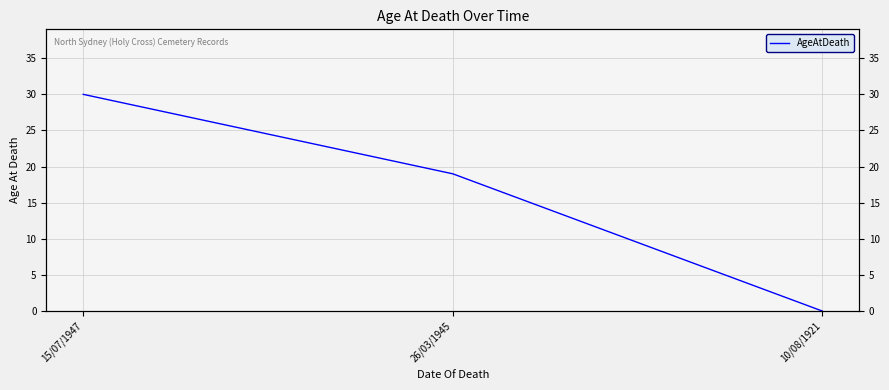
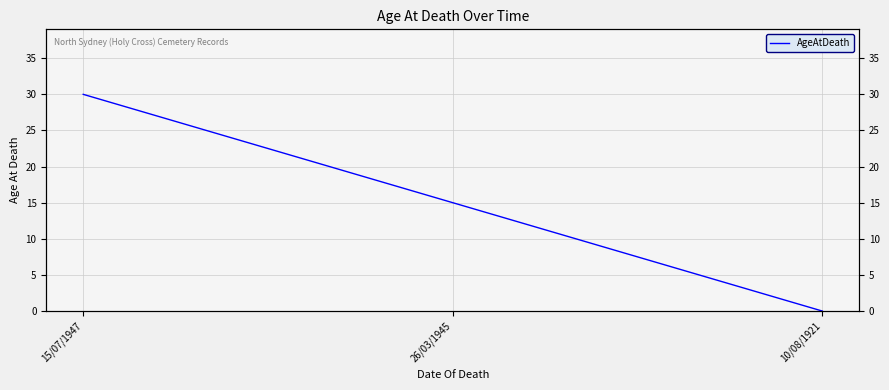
26/03/1945: 19 -> 15
